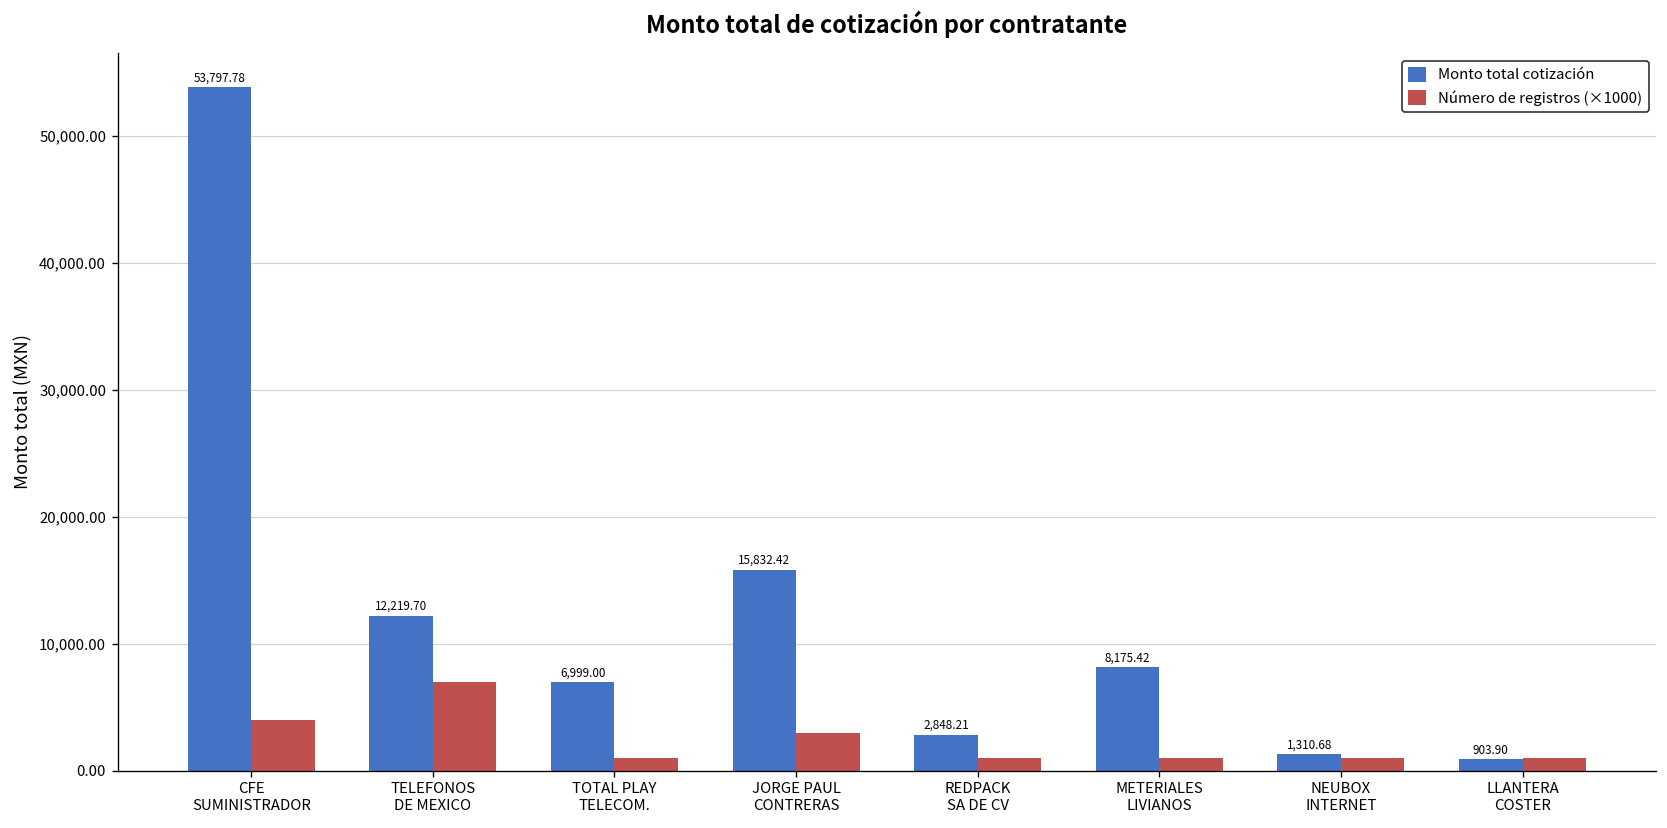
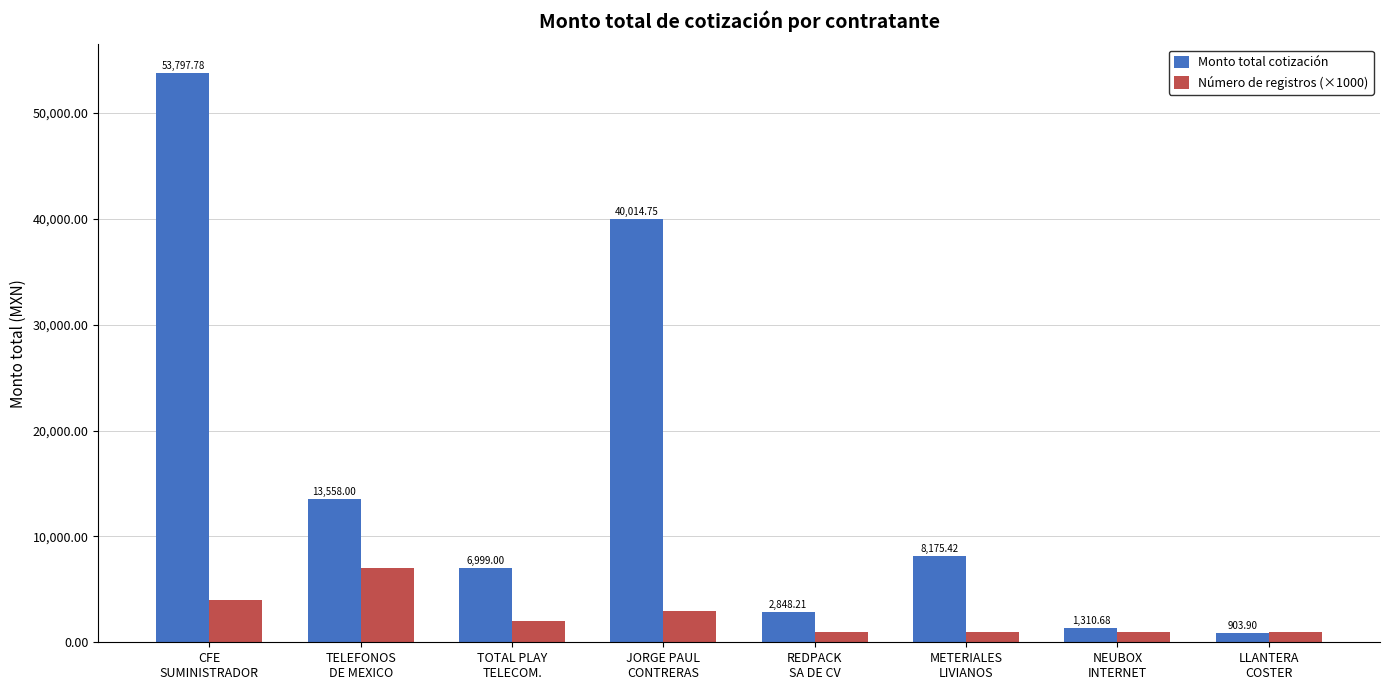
Monto total cotización, TELEFONOS DE MEXICO: 12,219.70 -> 13,558.00
Número de registros (×1000), TOTAL PLAY TELECOM.: 1,000 -> 2,000
Monto total cotización, JORGE PAUL CONTRERAS: 15,832.42 -> 40,014.75
